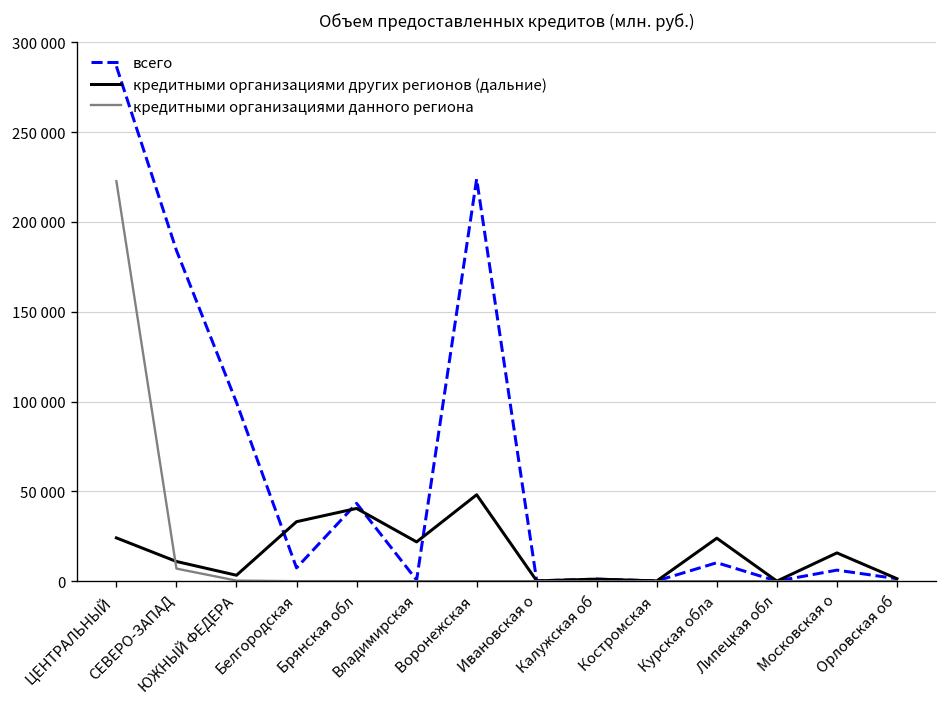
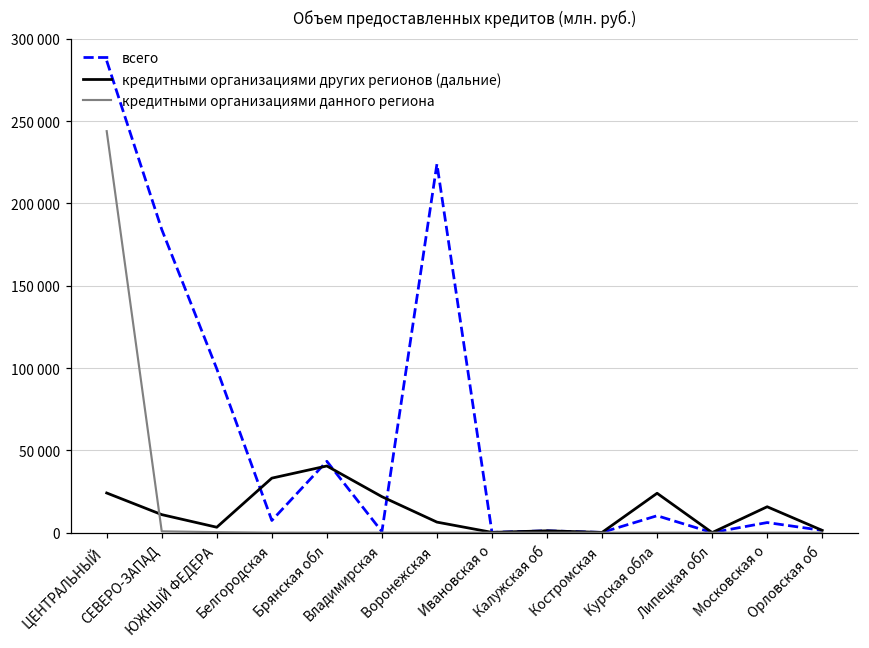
кредитными организациями данного региона, ЦЕНТРАЛЬНЫЙ: 223000 -> 244000
кредитными организациями данного региона, СЕВЕРО-ЗАПАД: 7000 -> 1000
кредитными организациями других регионов (дальние), Воронежская: 48000 -> 6000
